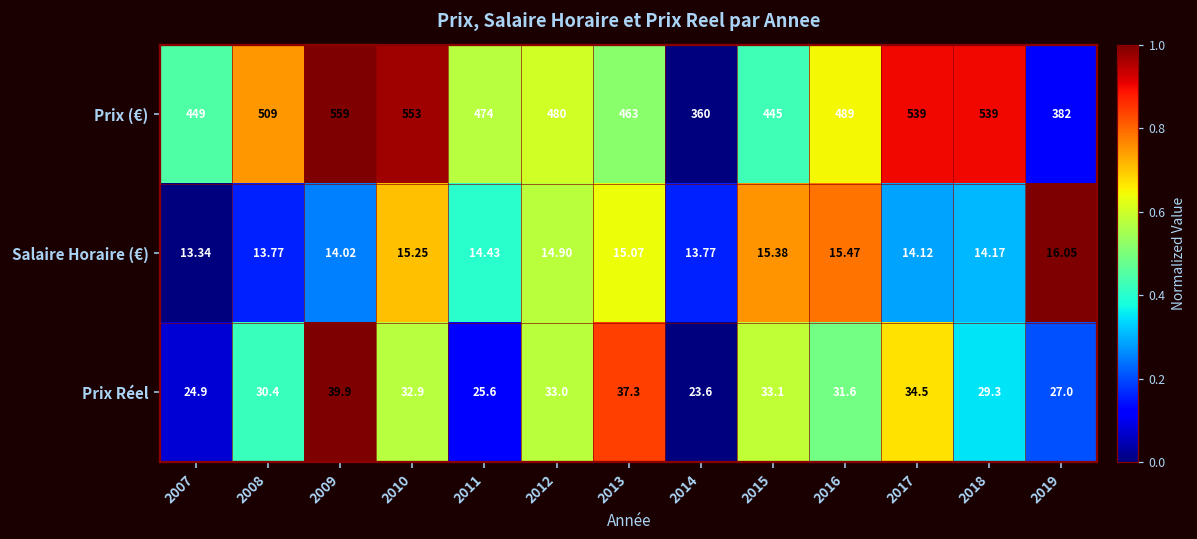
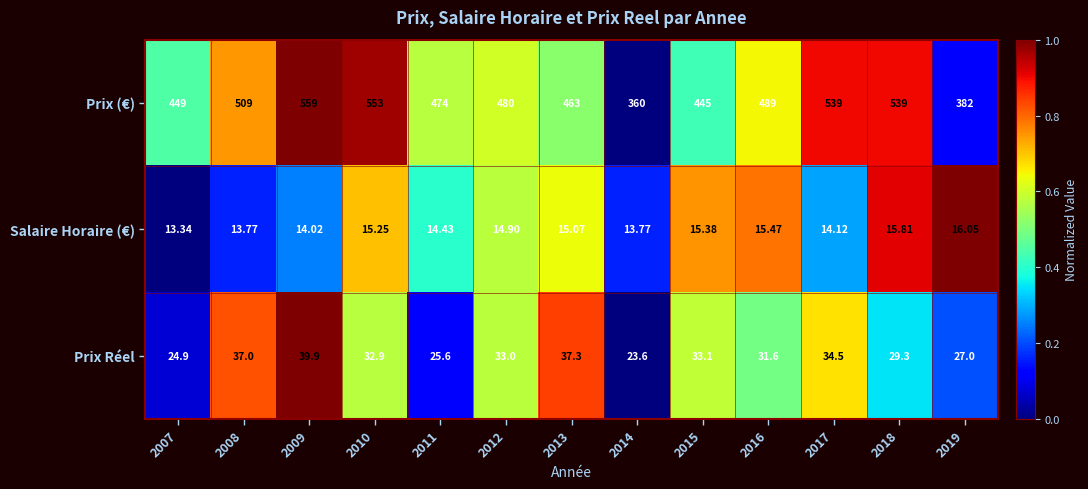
Salaire Horaire (€), 2018: 14.17 -> 15.81
Prix Réel, 2008: 30.4 -> 37.0
